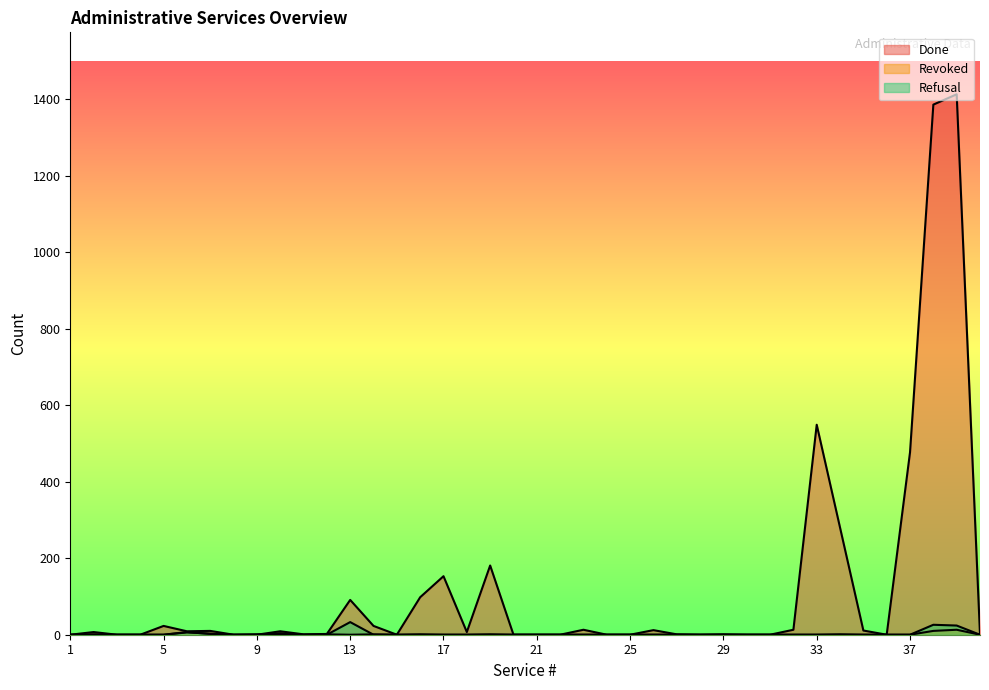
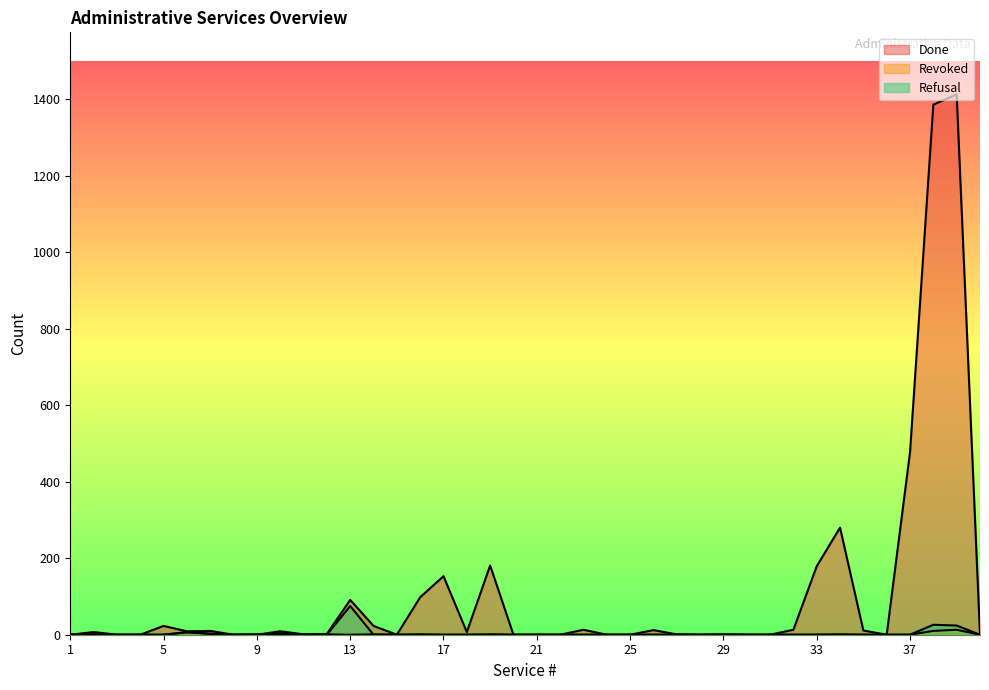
Refusal, 13: 30 -> 80
Done, 33: 550 -> 180
